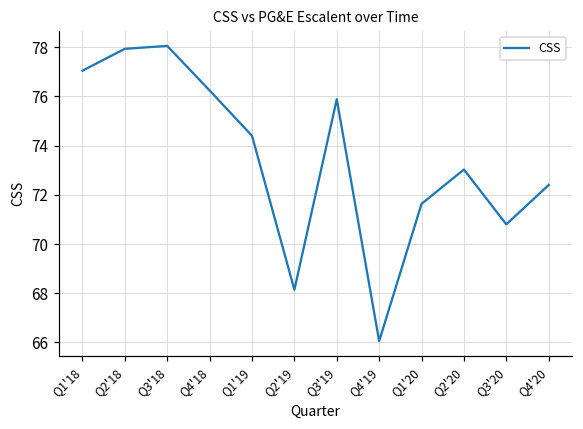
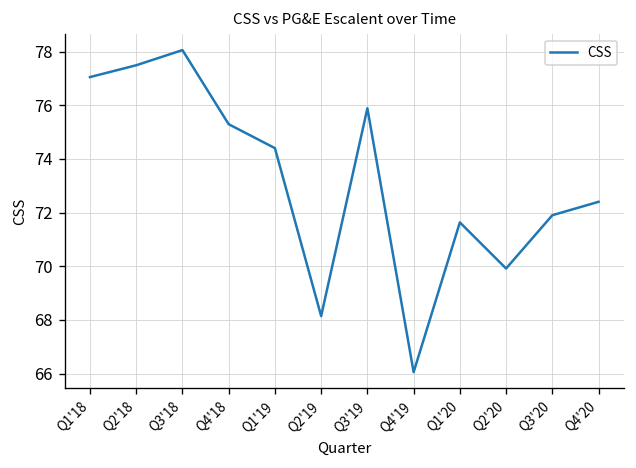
Q2'18: 77.9 -> 77.5
Q4'18: 76.2 -> 75.3
Q2'20: 73.0 -> 69.9
Q3'20: 70.8 -> 71.9
